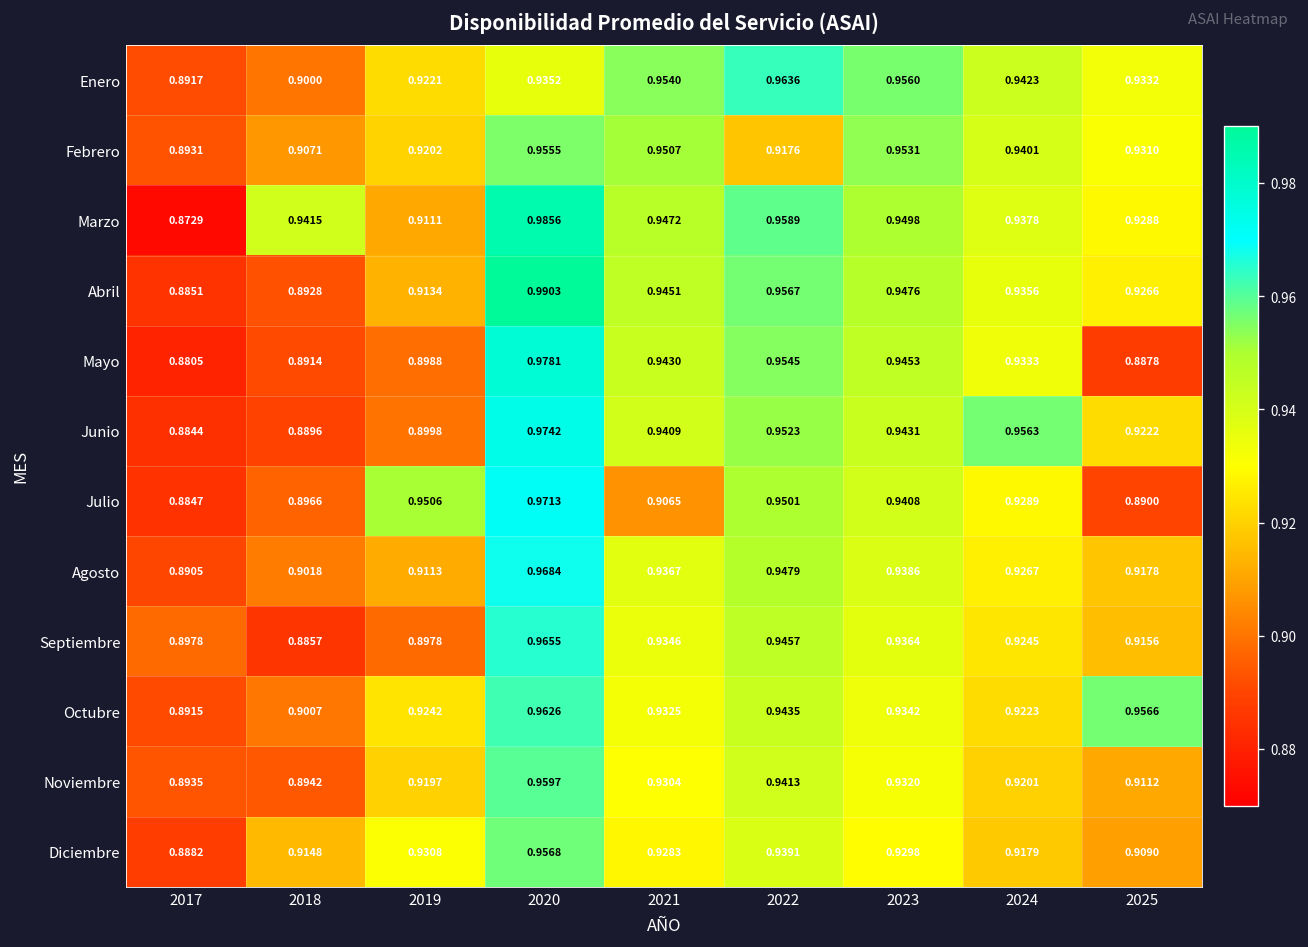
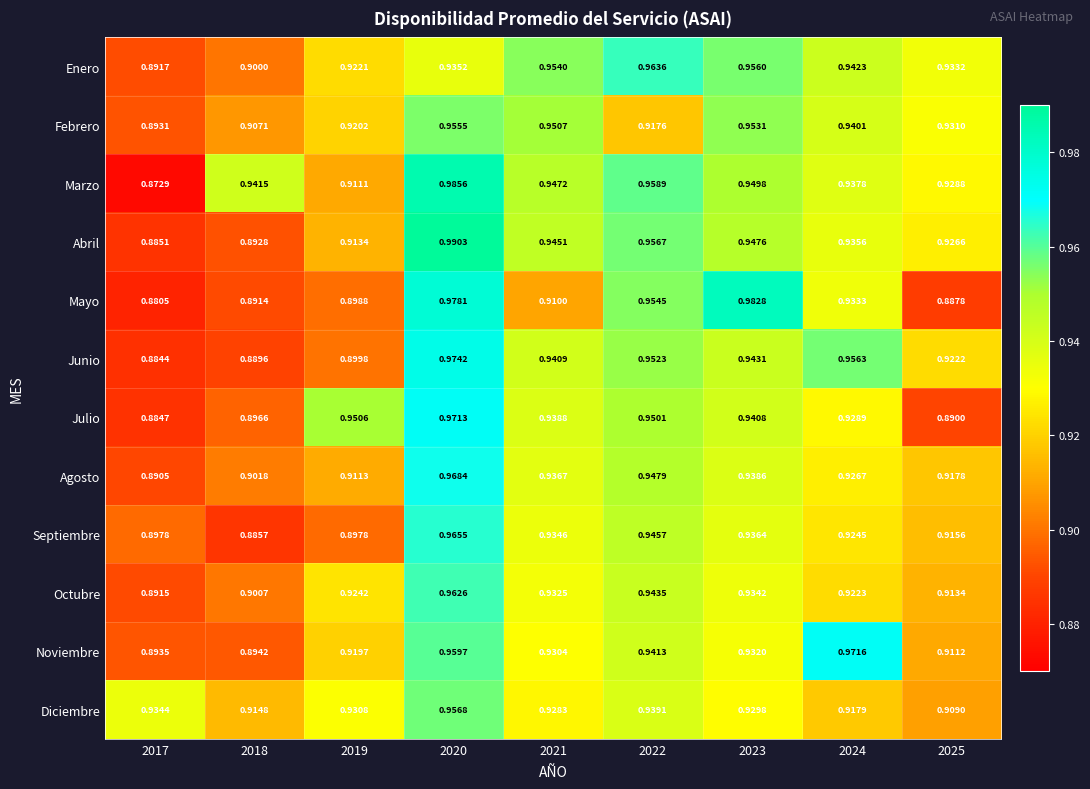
Mayo, 2021: 0.9430 -> 0.9100
Mayo, 2023: 0.9453 -> 0.9828
Julio, 2021: 0.9065 -> 0.9388
Octubre, 2025: 0.9566 -> 0.9134
Noviembre, 2024: 0.9201 -> 0.9716
Diciembre, 2017: 0.8882 -> 0.9344
